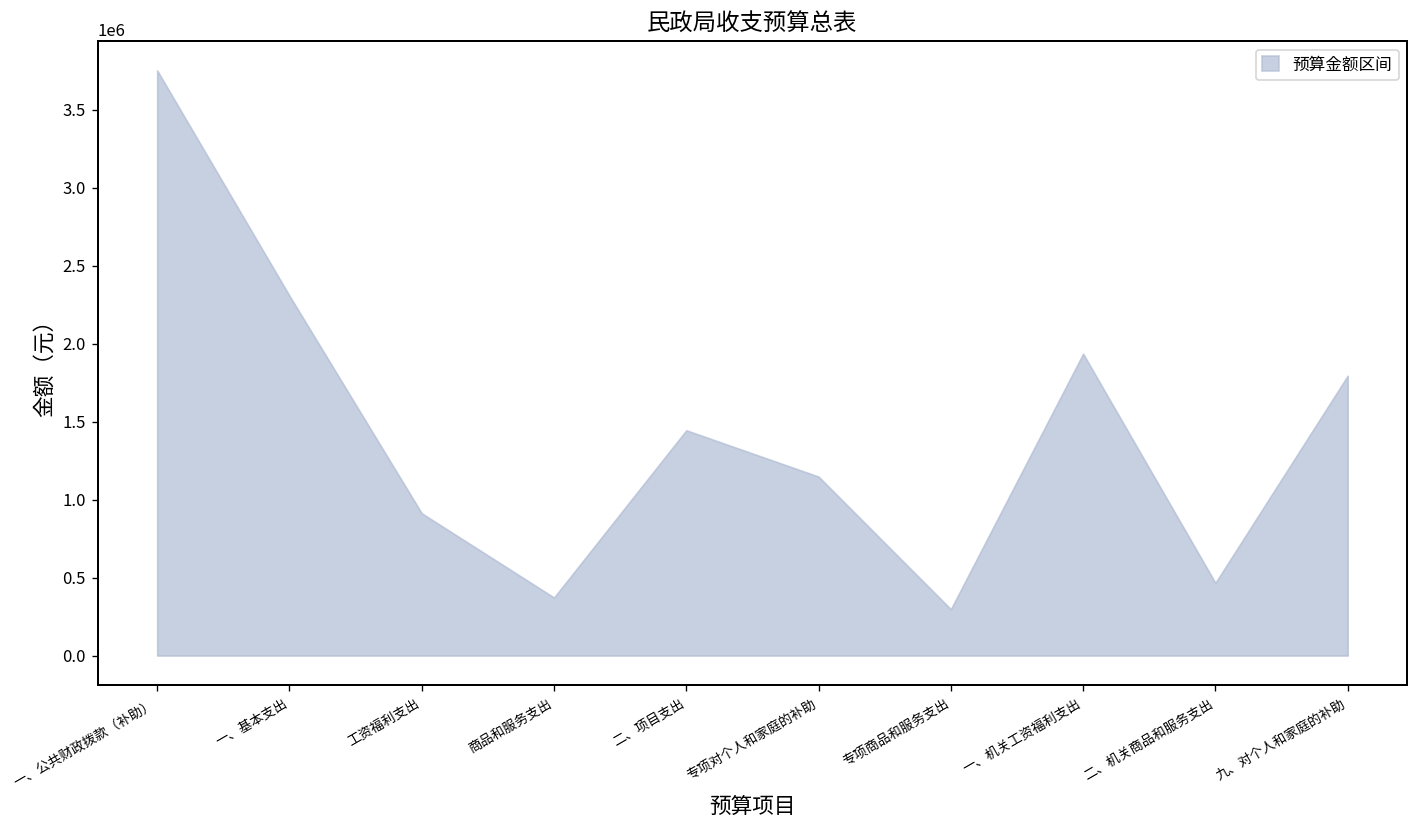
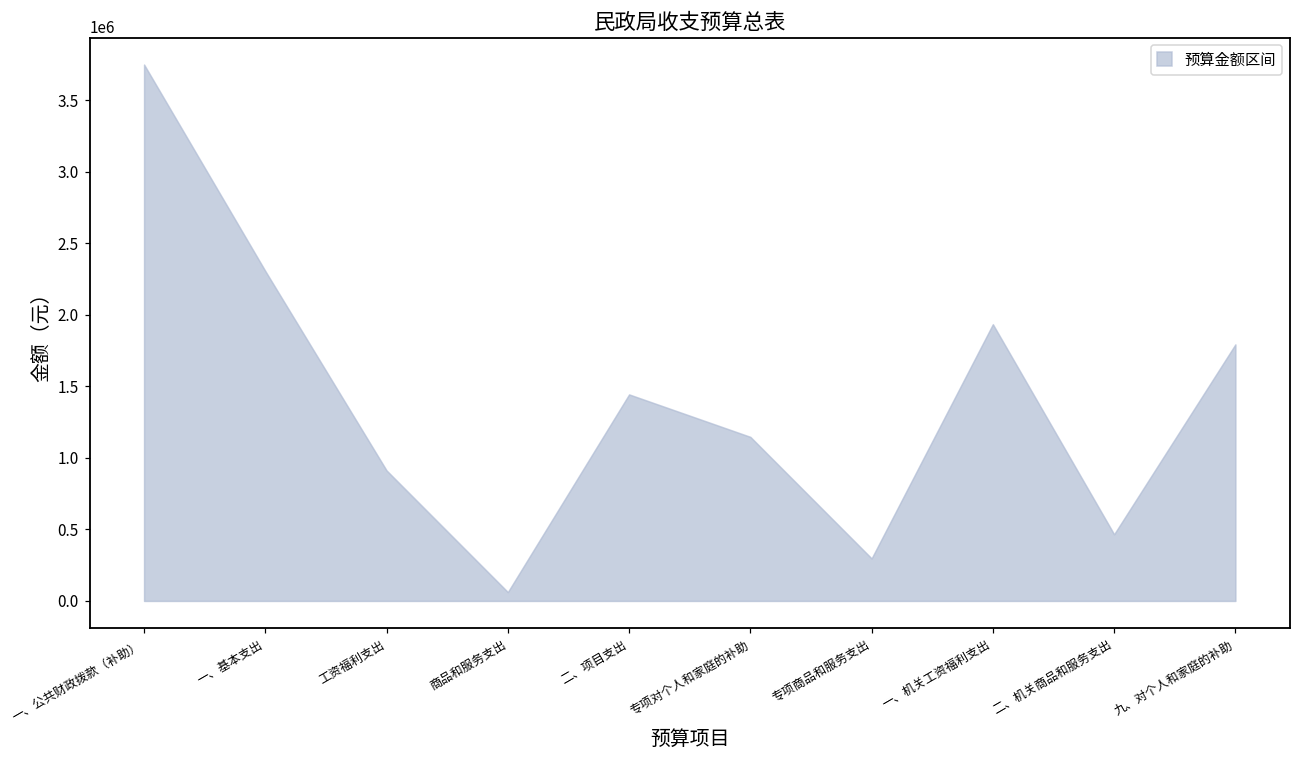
商品和服务支出: 370000 -> 60000
